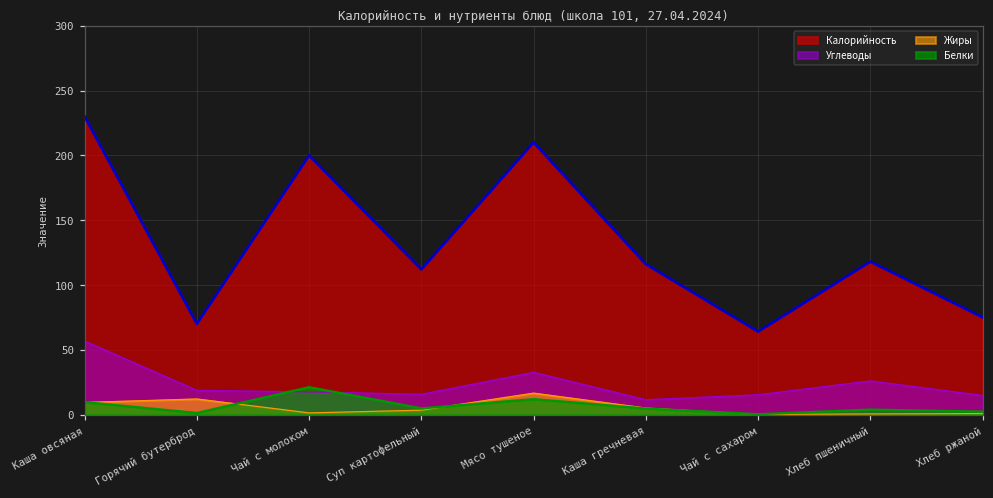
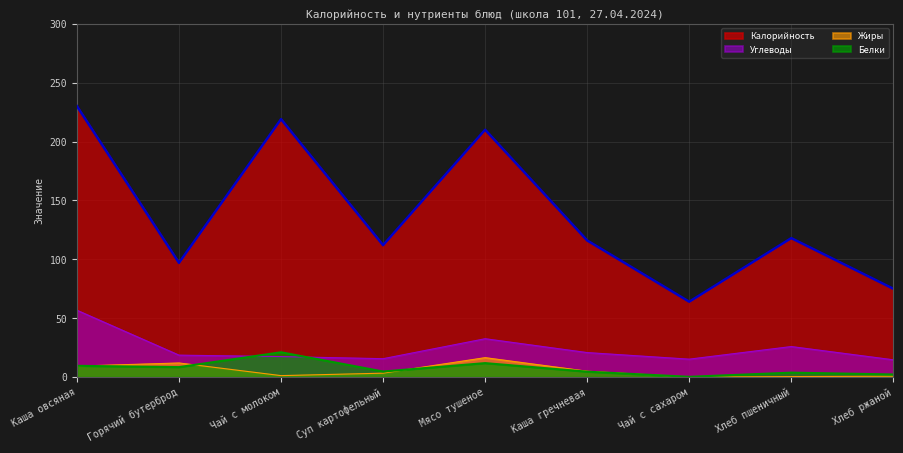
Калорийность, Горячий бутерброд: 70 -> 97
Белки, Горячий бутерброд: 1 -> 9
Калорийность, Чай с молоком: 200 -> 219
Углеводы, Каша гречневая: 11 -> 21
